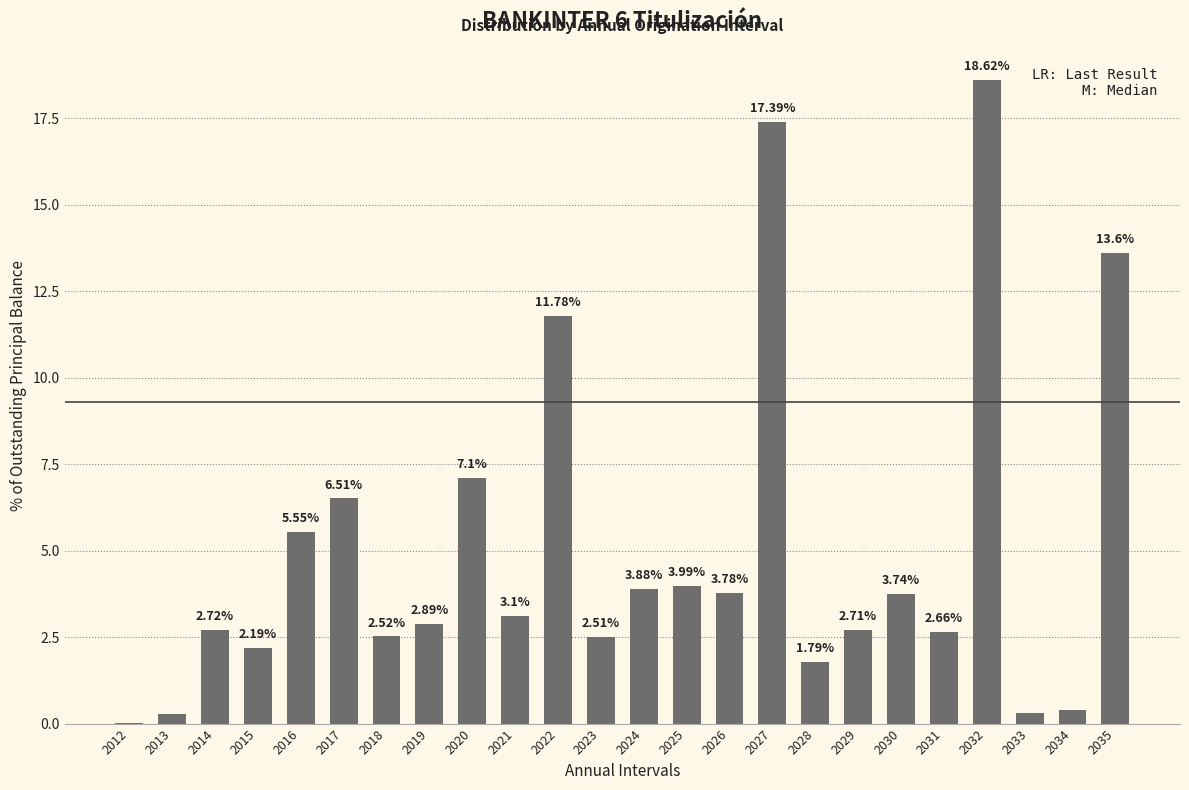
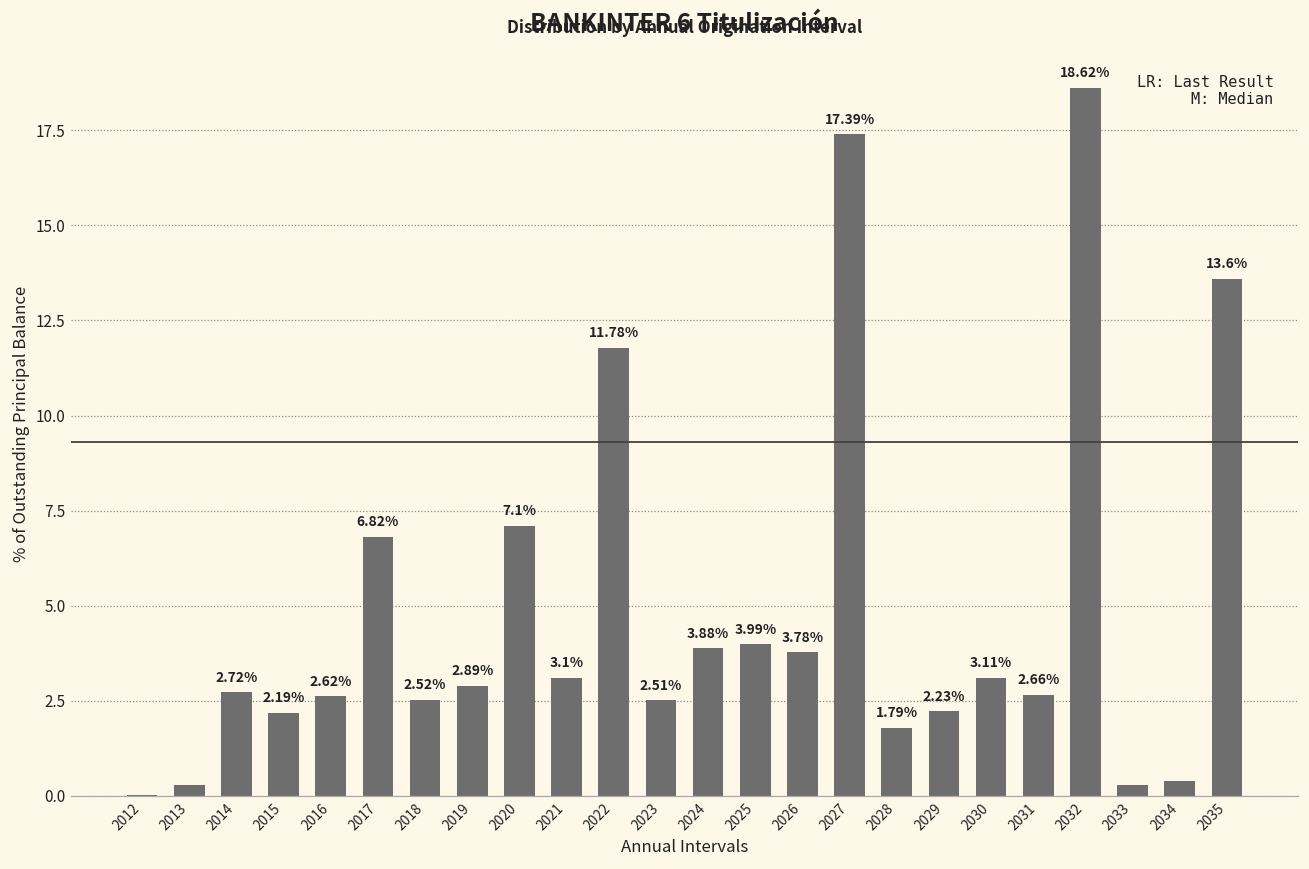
2016: 5.55% -> 2.62%
2017: 6.51% -> 6.82%
2029: 2.71% -> 2.23%
2030: 3.74% -> 3.11%
